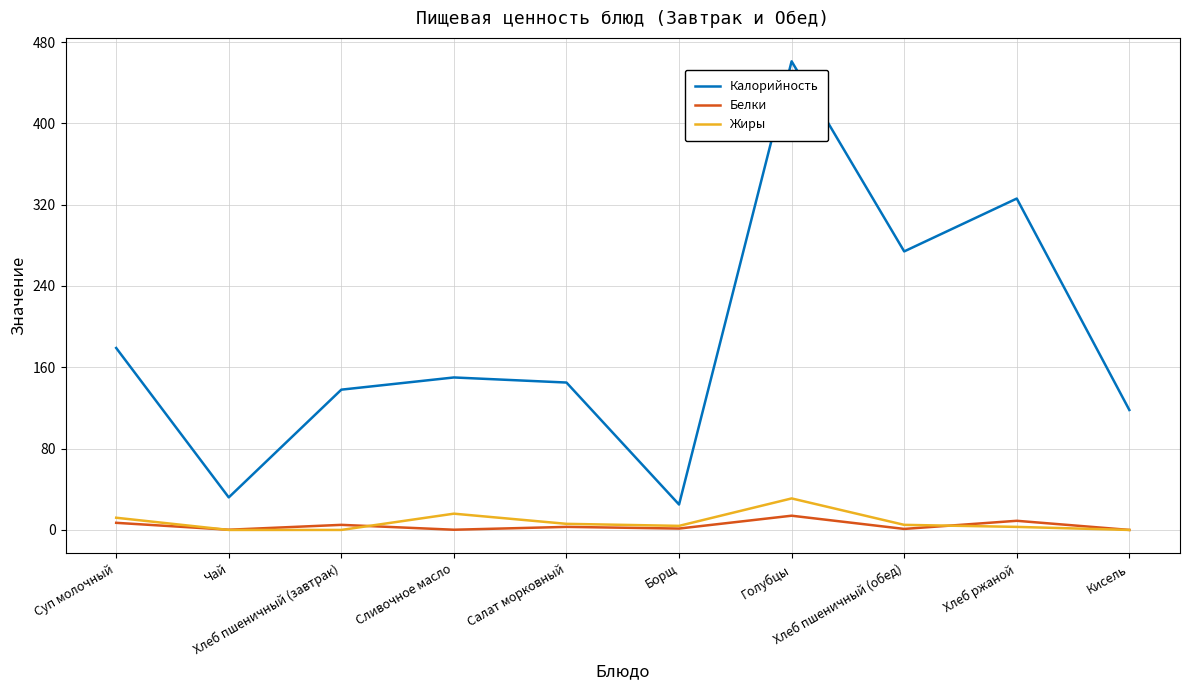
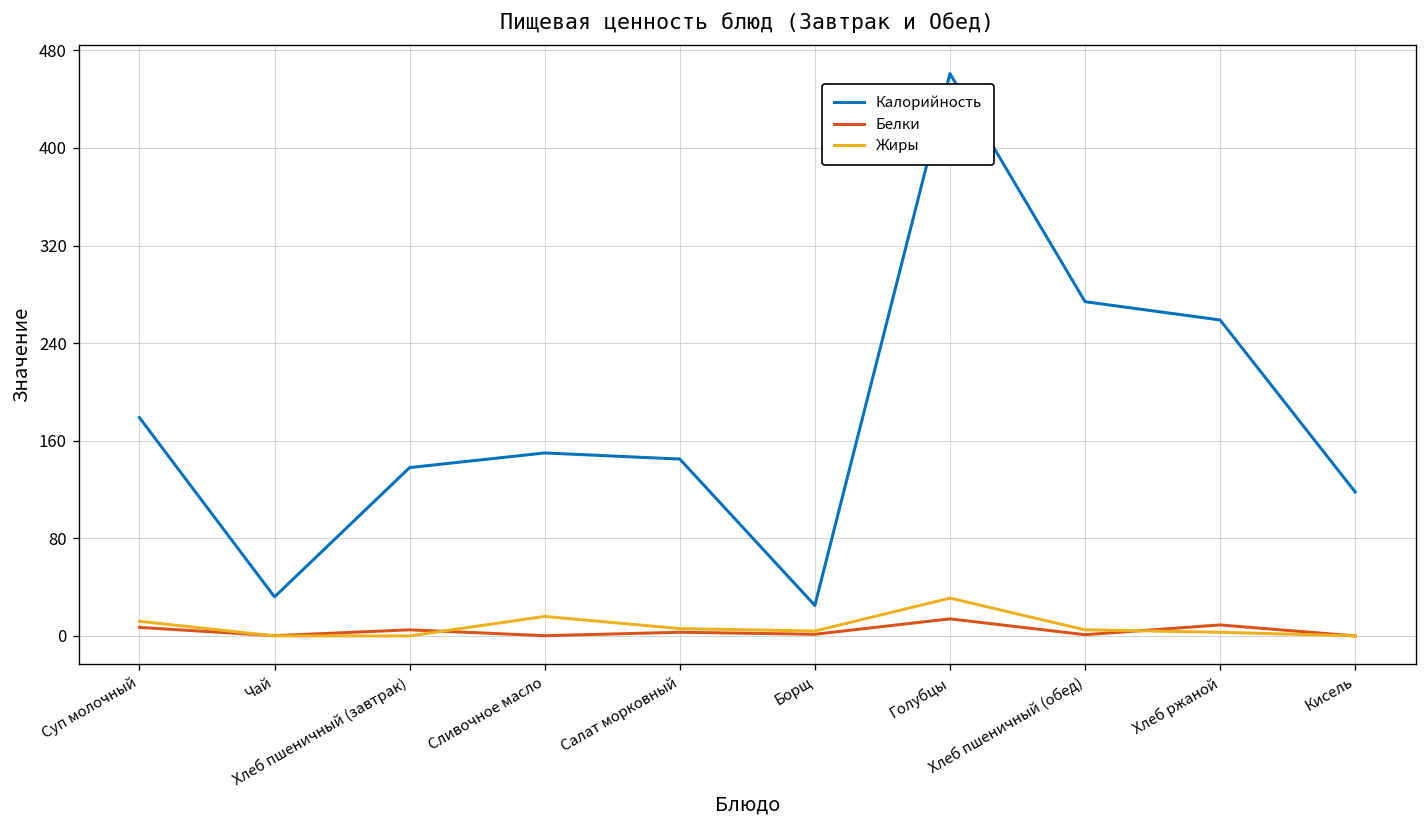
Калорийность, Хлеб ржаной: 326 -> 259
